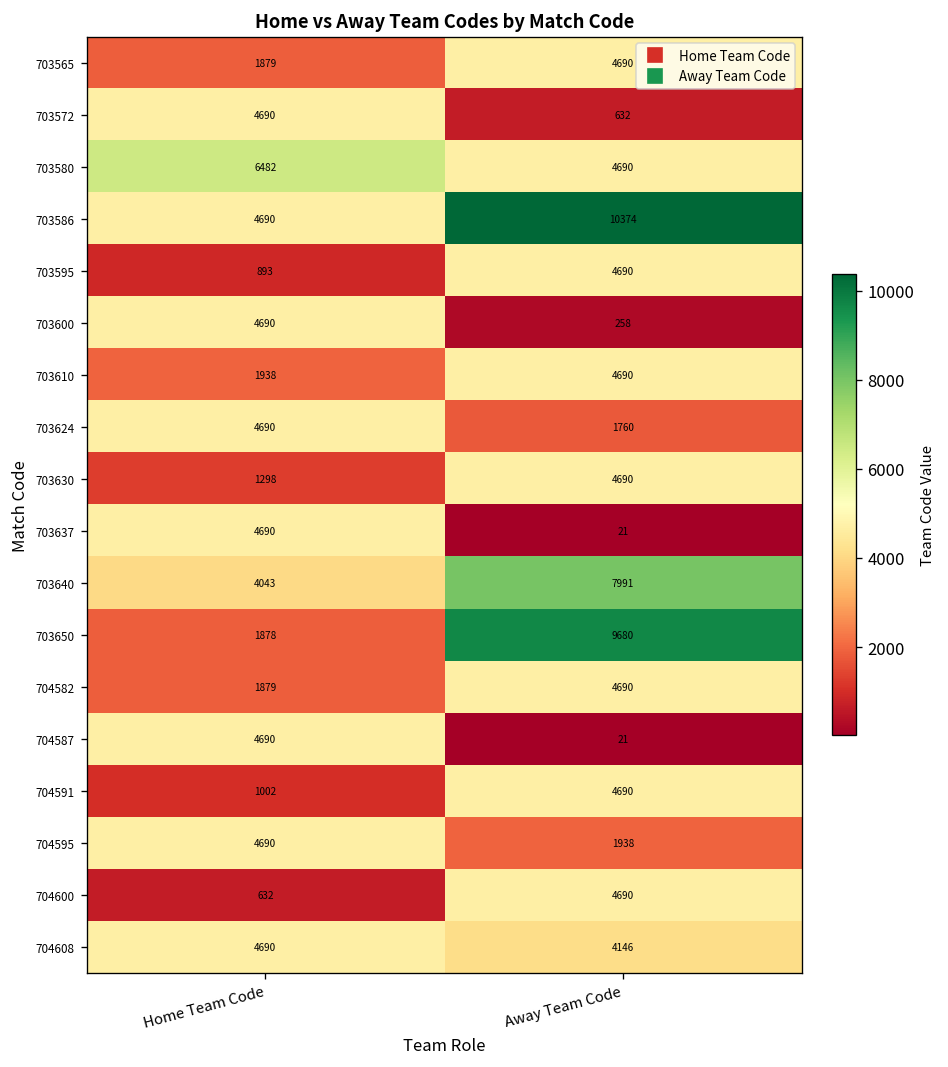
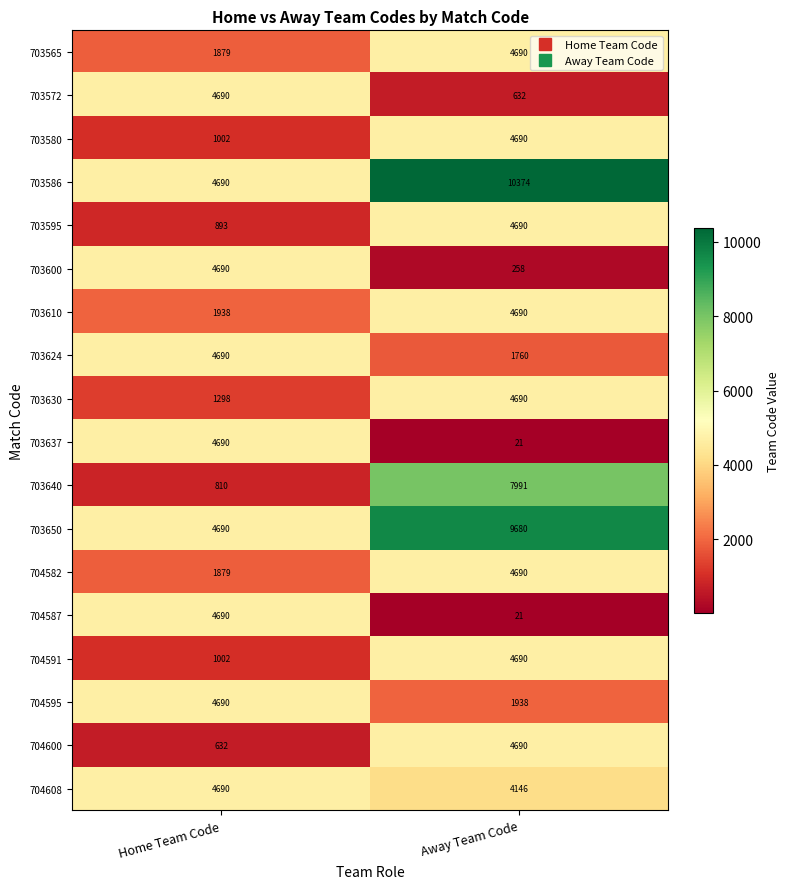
703580, Home Team Code: 6482 -> 1002
703640, Home Team Code: 4043 -> 810
703650, Home Team Code: 1878 -> 4690
